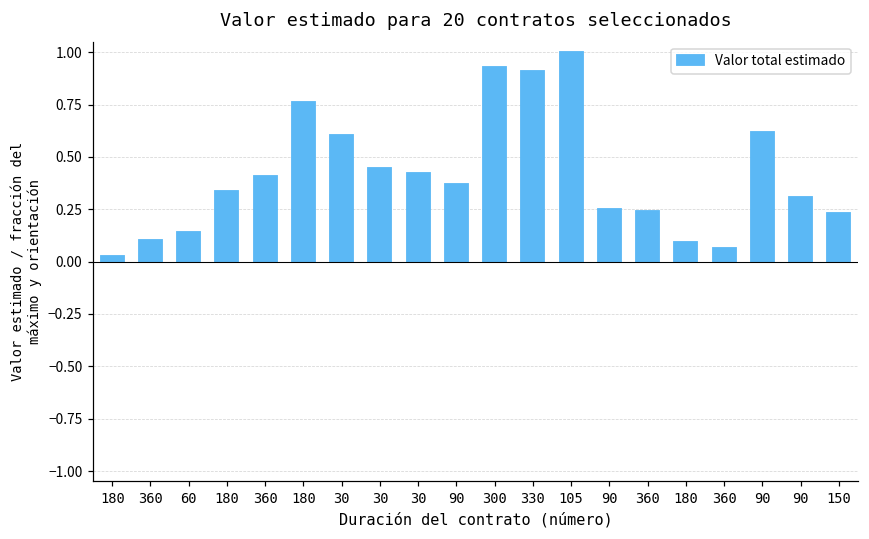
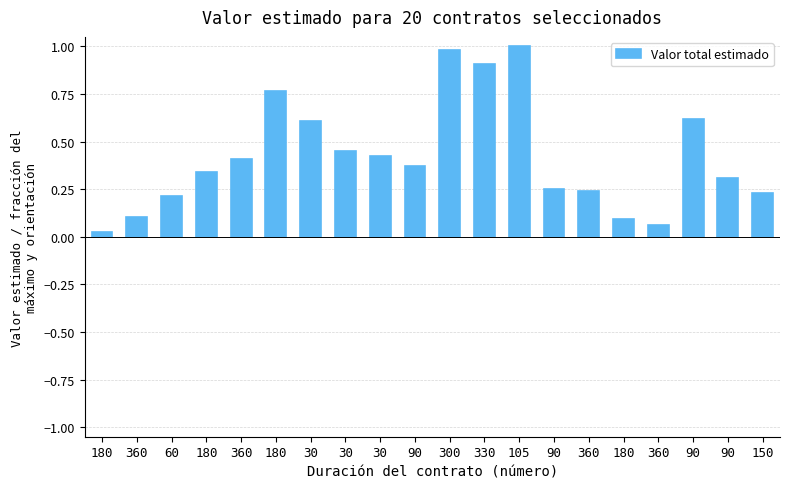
60: 0.14 -> 0.21
300: 0.93 -> 0.98
